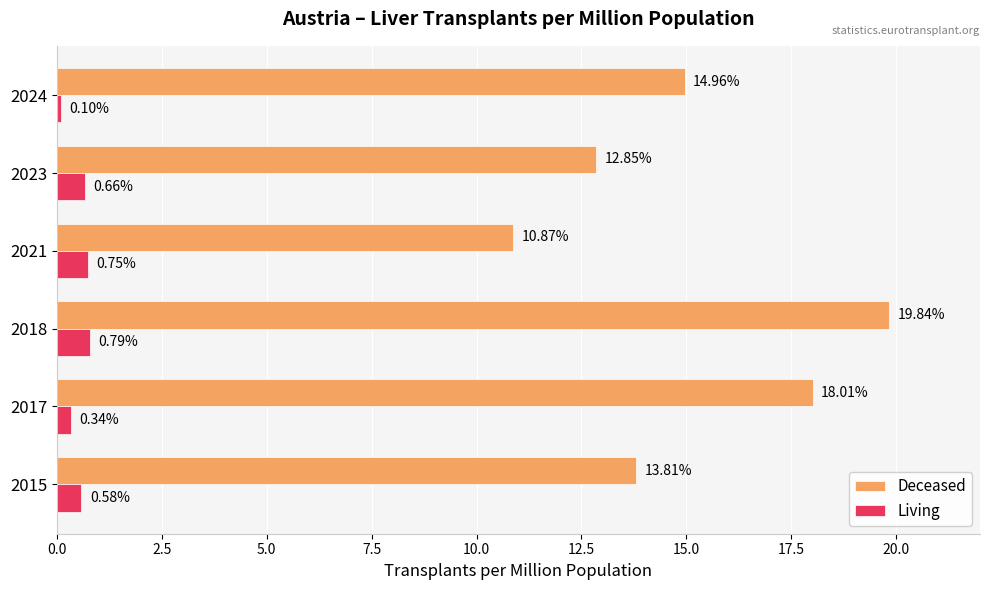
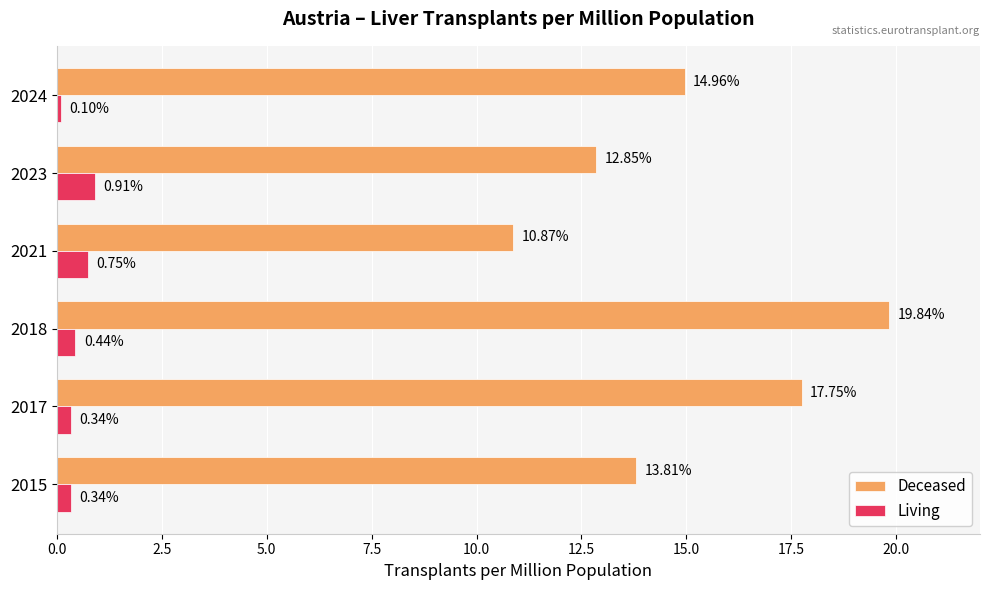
Living, 2023: 0.66% -> 0.91%
Living, 2018: 0.79% -> 0.44%
Deceased, 2017: 18.01% -> 17.75%
Living, 2015: 0.58% -> 0.34%
